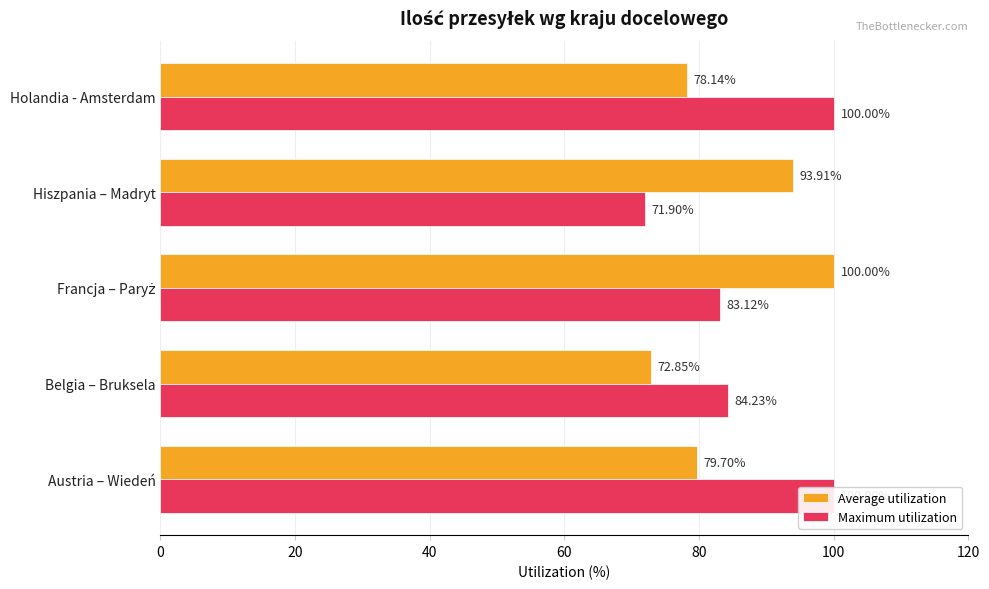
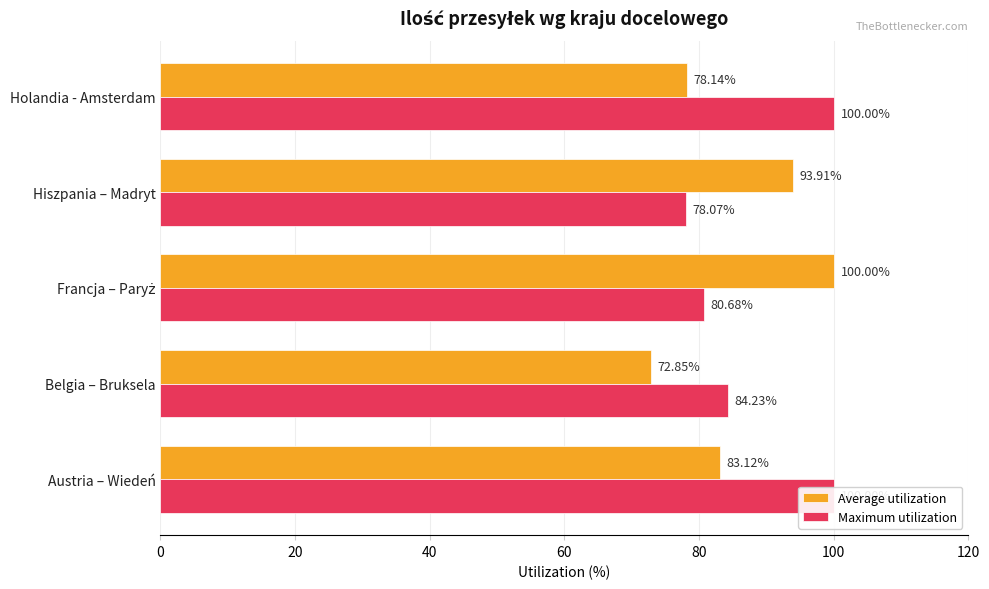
Maximum utilization, Hiszpania – Madryt: 71.90% -> 78.07%
Maximum utilization, Francja – Paryż: 83.12% -> 80.68%
Average utilization, Austria – Wiedeń: 79.70% -> 83.12%
